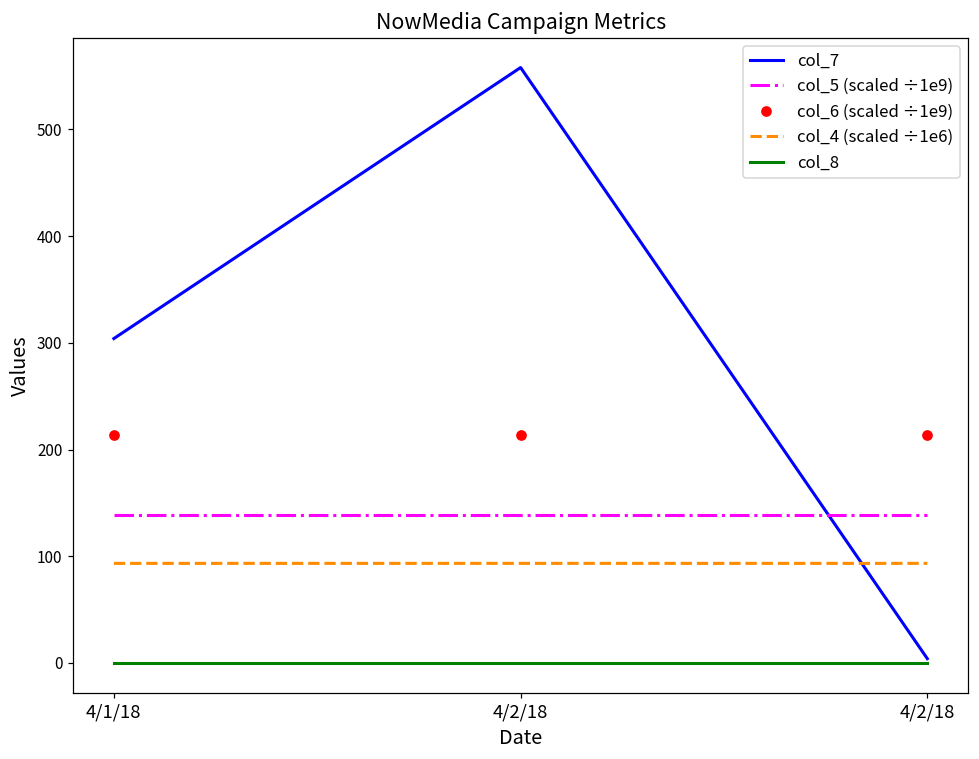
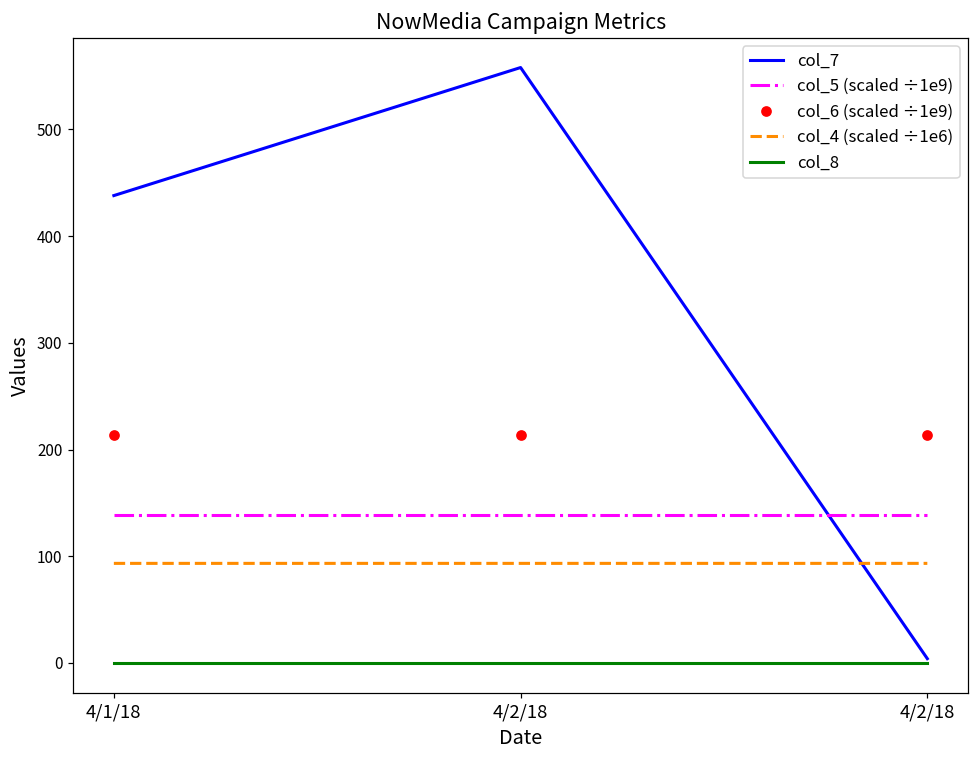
col_7, 4/1/18: 300 -> 440
